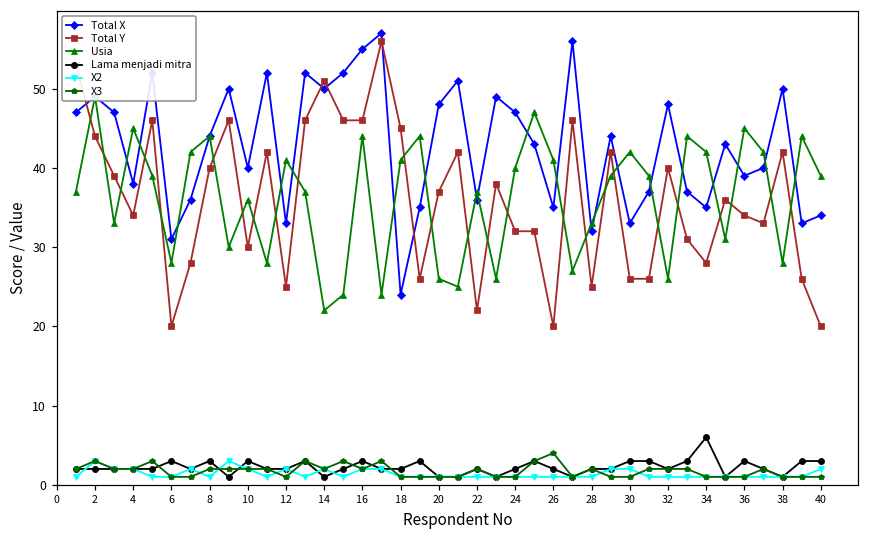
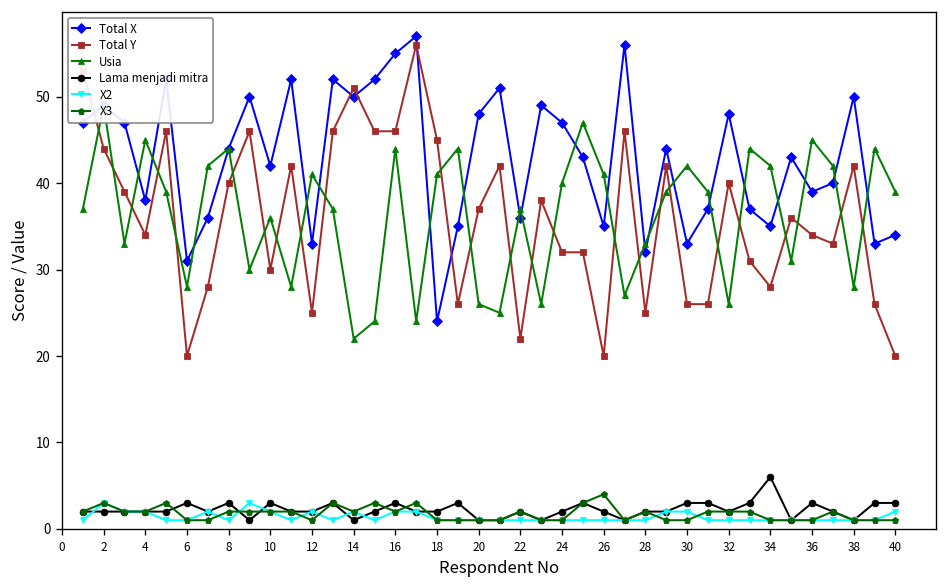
Total X, 10: 40 -> 42
